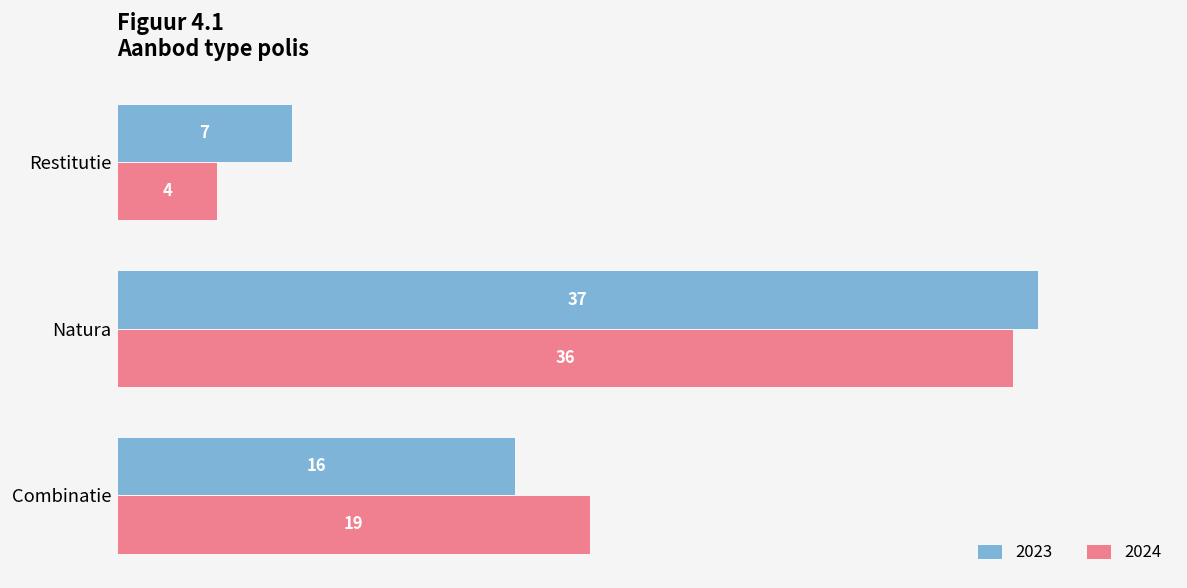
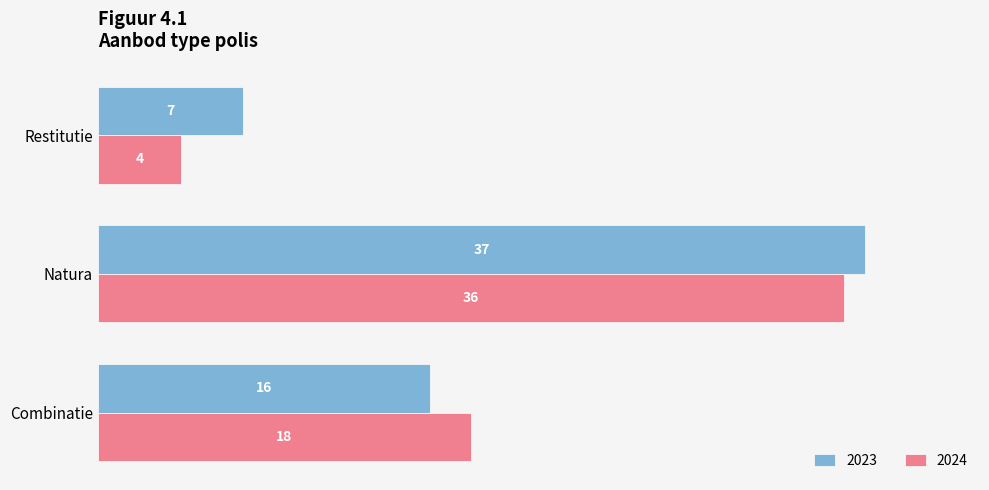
2024, Combinatie: 19 -> 18
